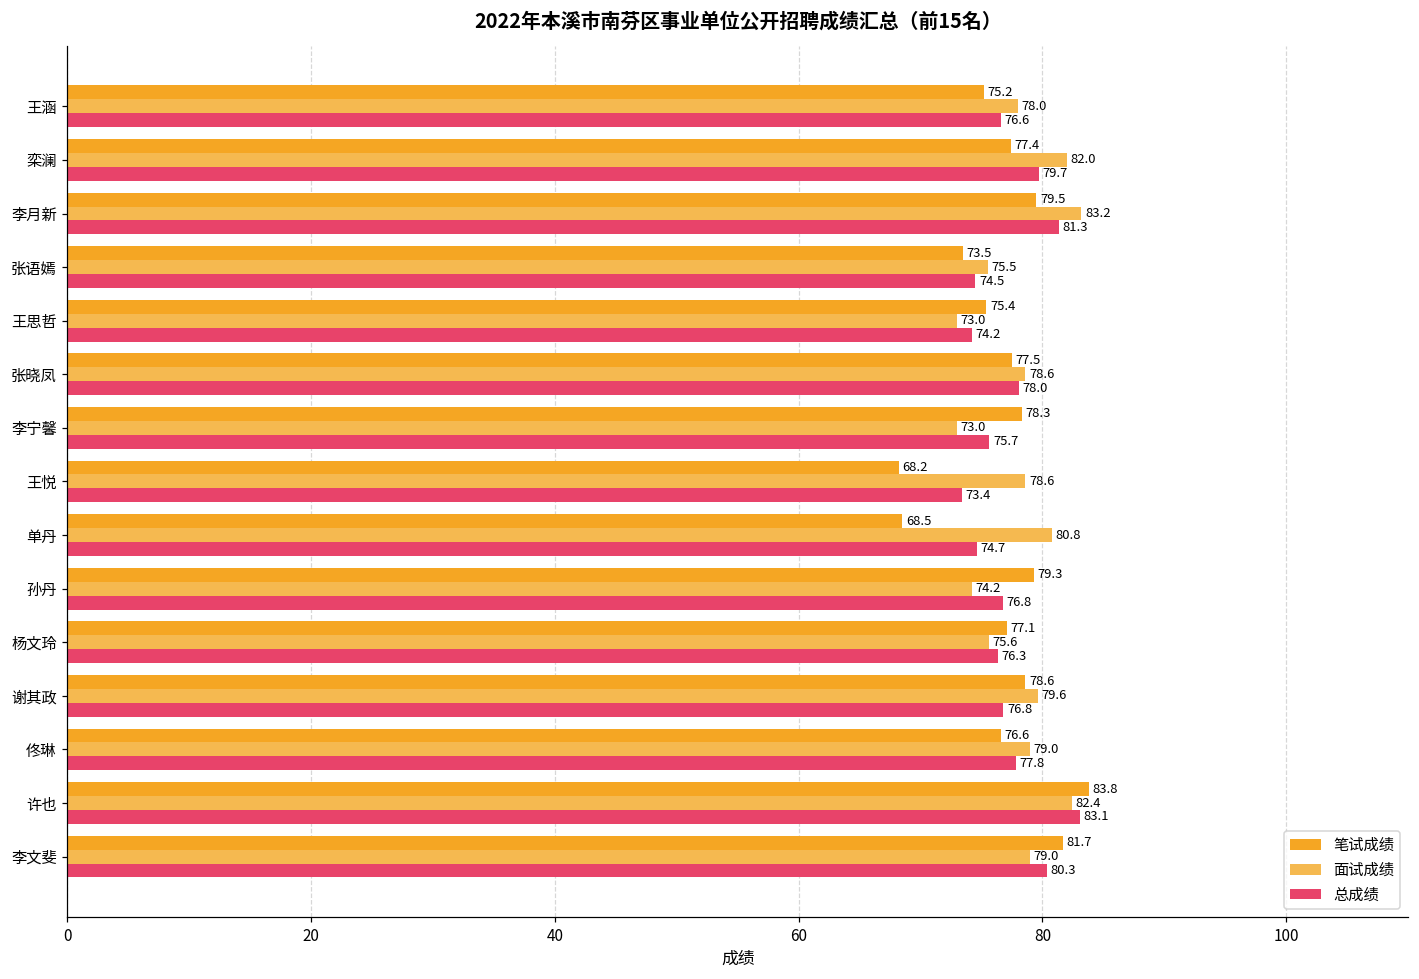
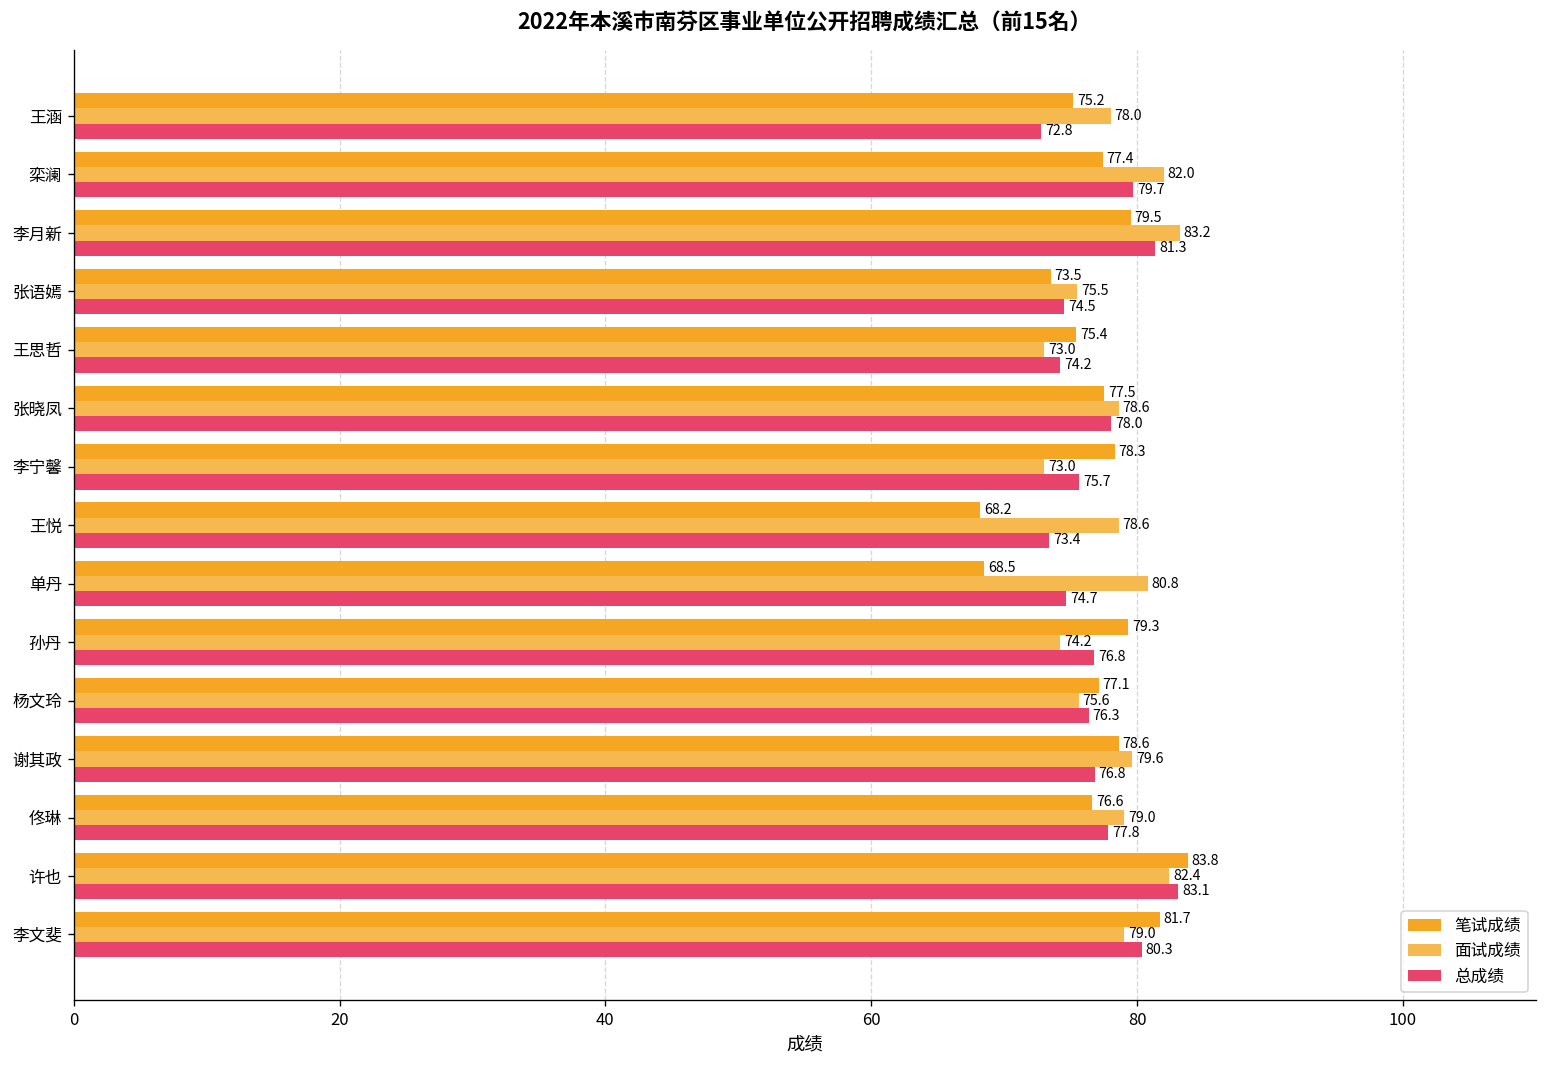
总成绩, 王涵: 76.6 -> 72.8
